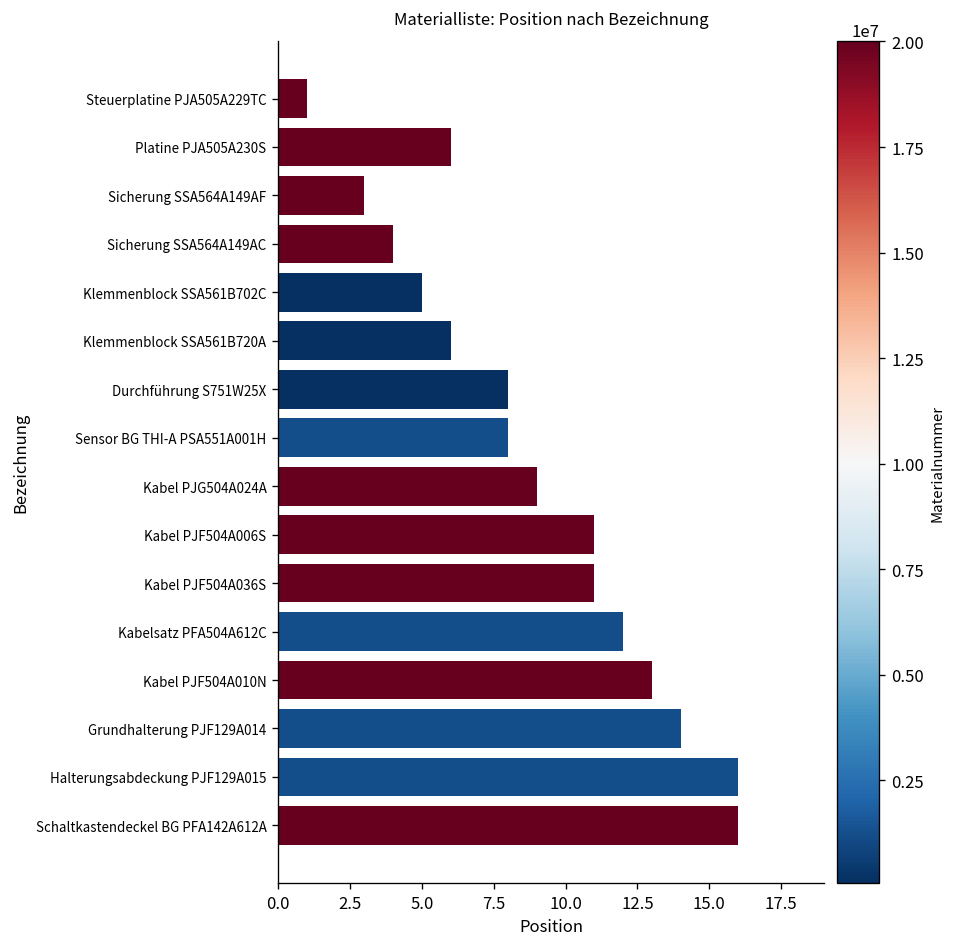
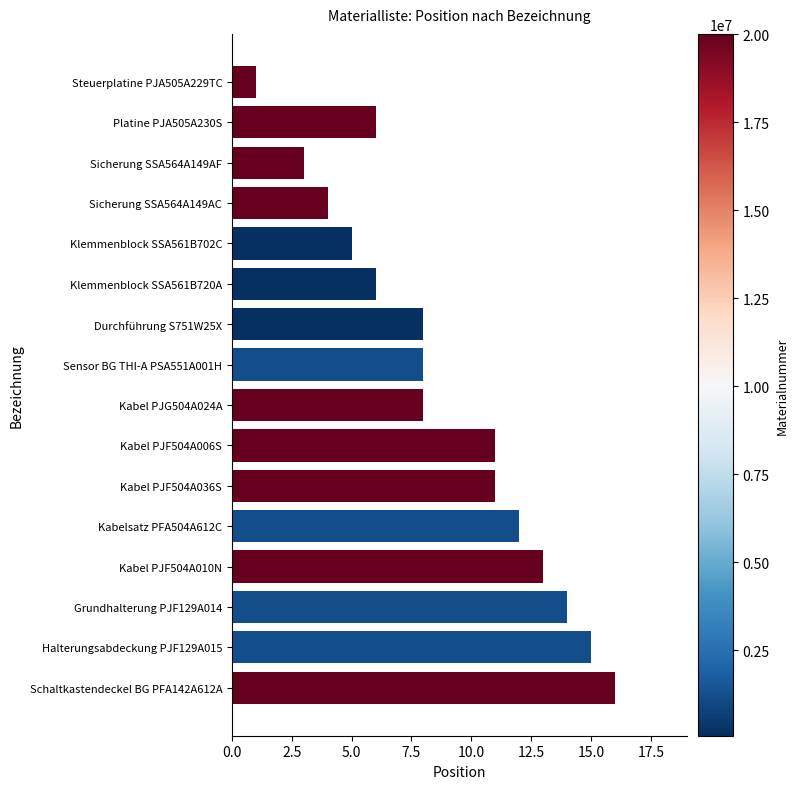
Kabel PJG504A024A: 9 -> 8
Halterungsabdeckung PJF129A015: 16 -> 15
